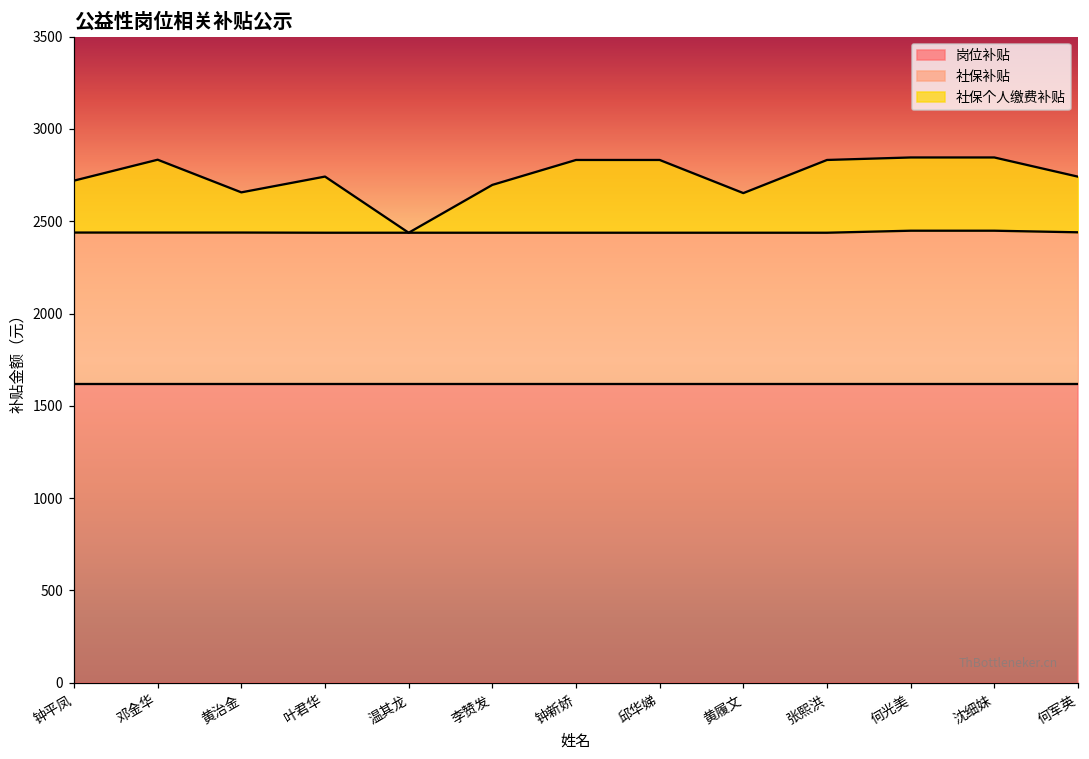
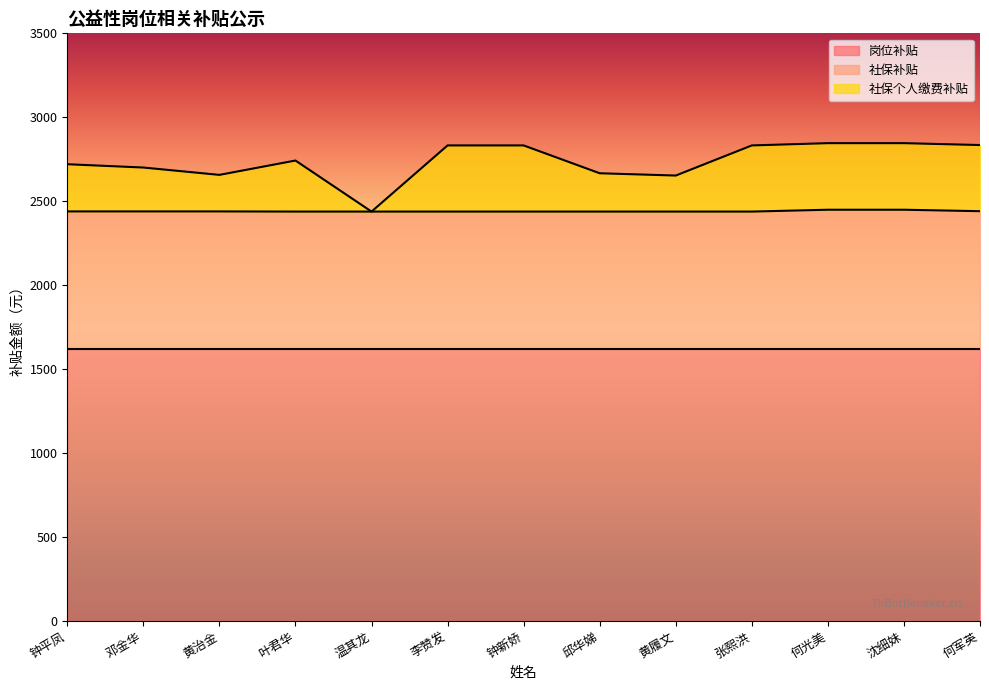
社保个人缴费补贴, 邓金华: 390 -> 260
社保个人缴费补贴, 李赞发: 260 -> 390
社保个人缴费补贴, 邱华娣: 390 -> 230
社保个人缴费补贴, 何军英: 300 -> 390
